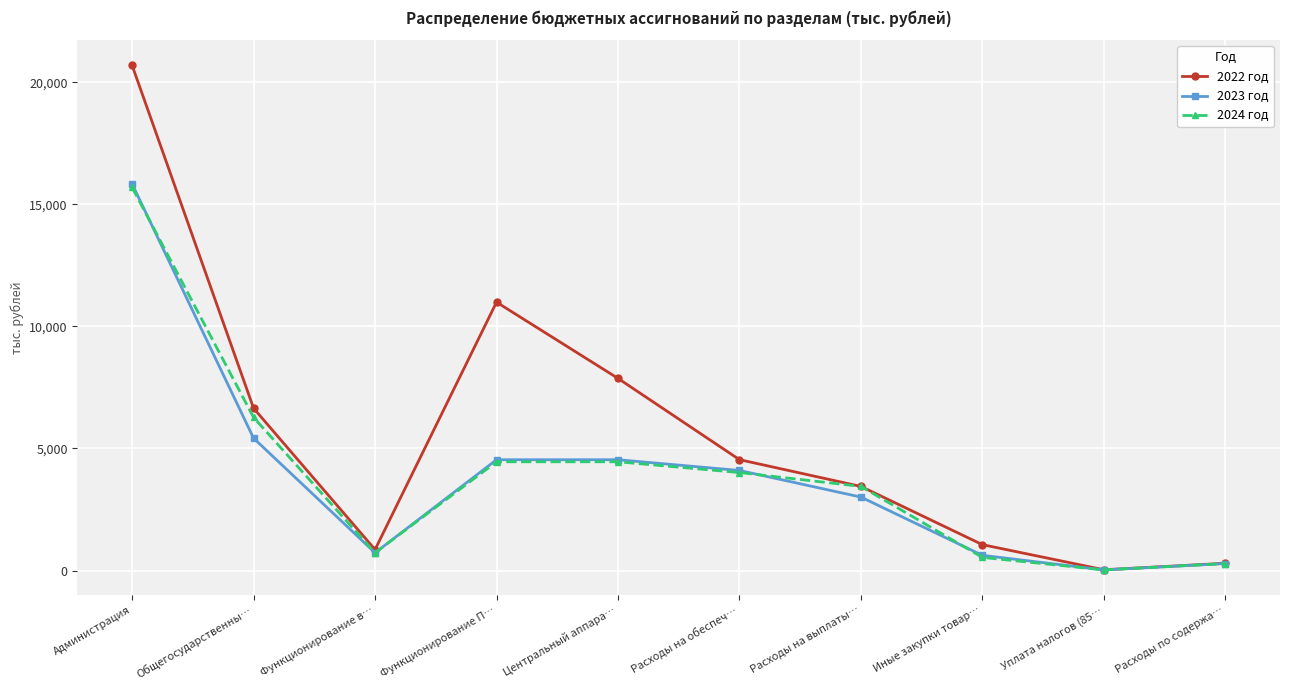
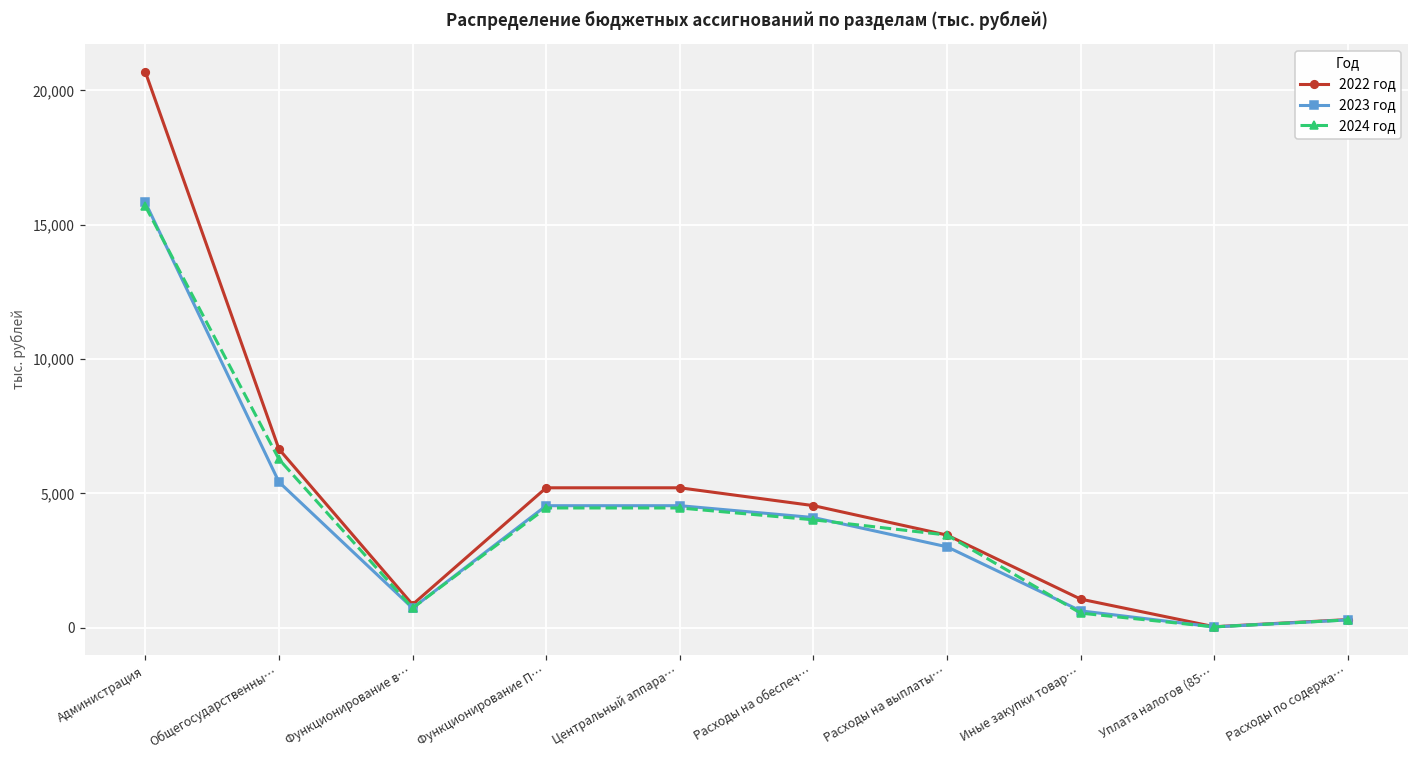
2022 год, Функционирование П…: 11,000 -> 5,200
2022 год, Центральный аппара…: 7,900 -> 5,200
